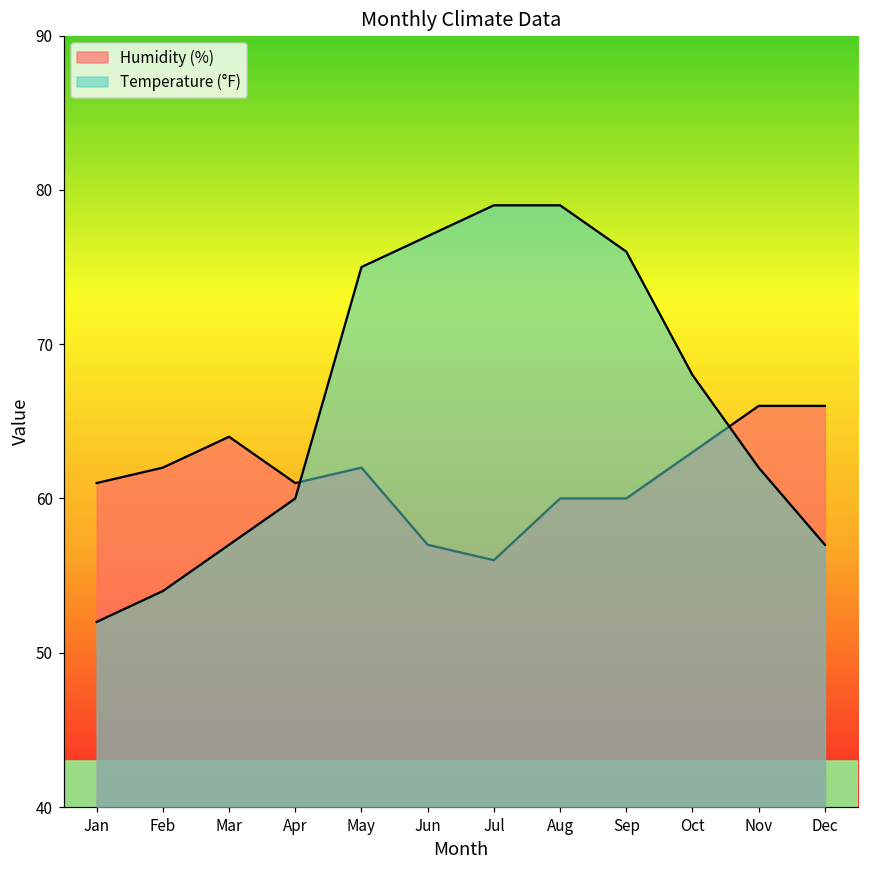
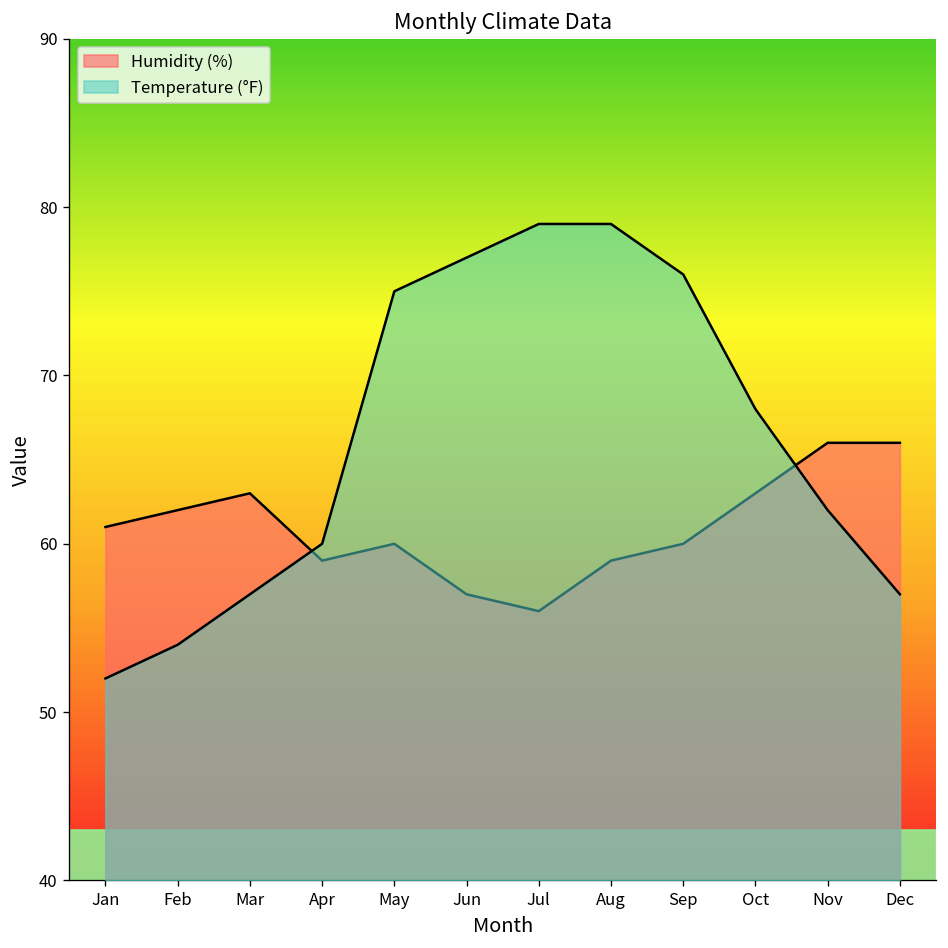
Humidity (%), Mar: 64 -> 63
Humidity (%), Apr: 61 -> 59
Humidity (%), May: 62 -> 60
Humidity (%), Aug: 60 -> 59
